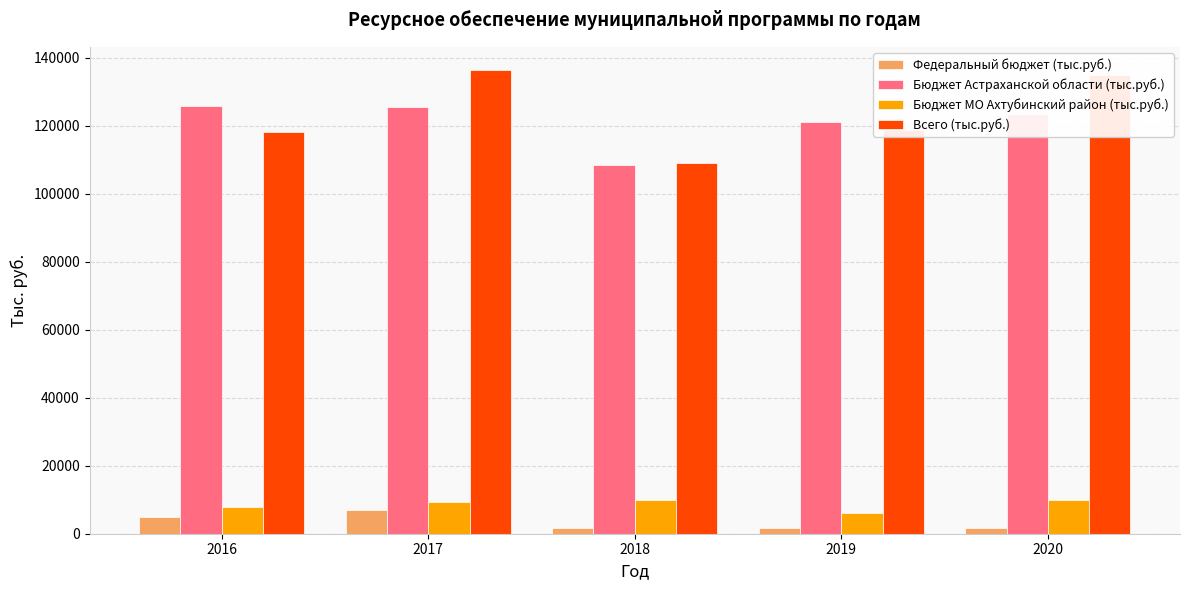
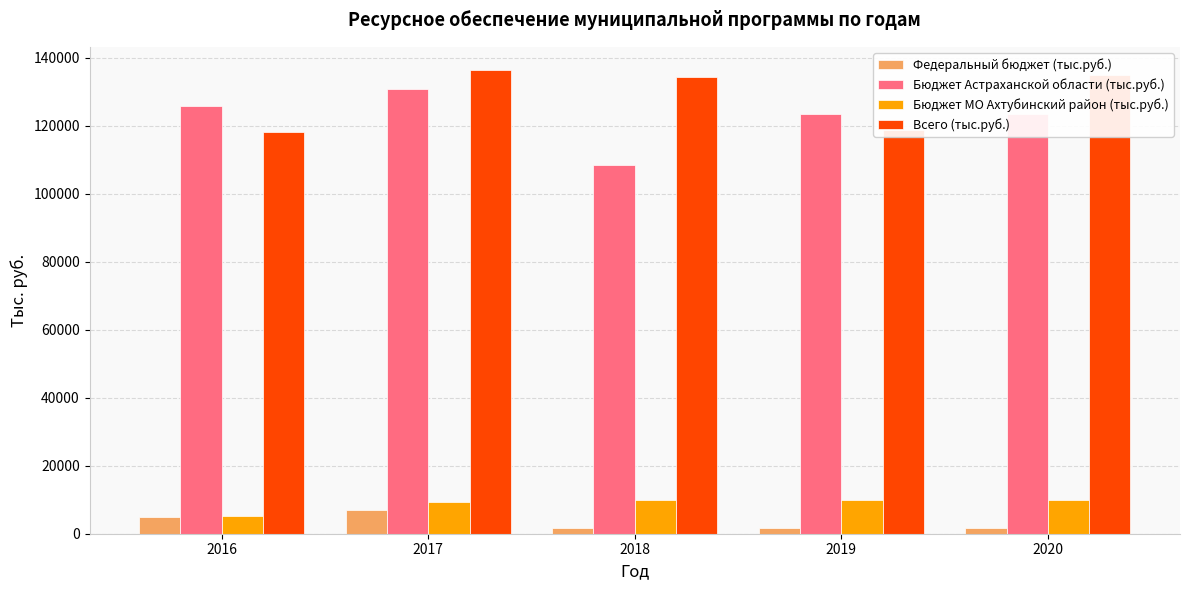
Бюджет МО Ахтубинский район (тыс.руб.), 2016: 8000 -> 5000
Бюджет Астраханской области (тыс.руб.), 2017: 126000 -> 131000
Всего (тыс.руб.), 2018: 109000 -> 134000
Бюджет Астраханской области (тыс.руб.), 2019: 121000 -> 123000
Бюджет МО Ахтубинский район (тыс.руб.), 2019: 6000 -> 10000
